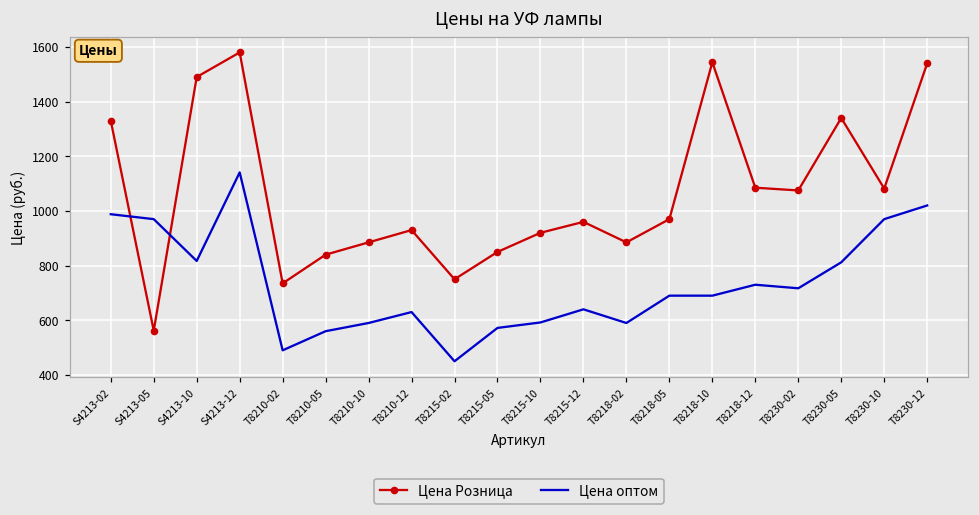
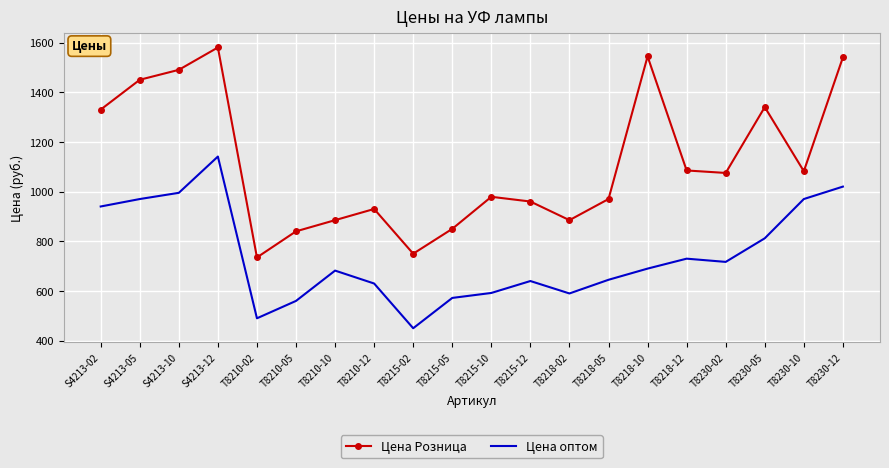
Цена оптом, S4213-02: 990 -> 940
Цена Розница, S4213-05: 560 -> 1450
Цена оптом, S4213-10: 820 -> 1000
Цена оптом, T8210-10: 590 -> 680
Цена Розница, T8215-10: 920 -> 980
Цена оптом, T8218-05: 690 -> 650
